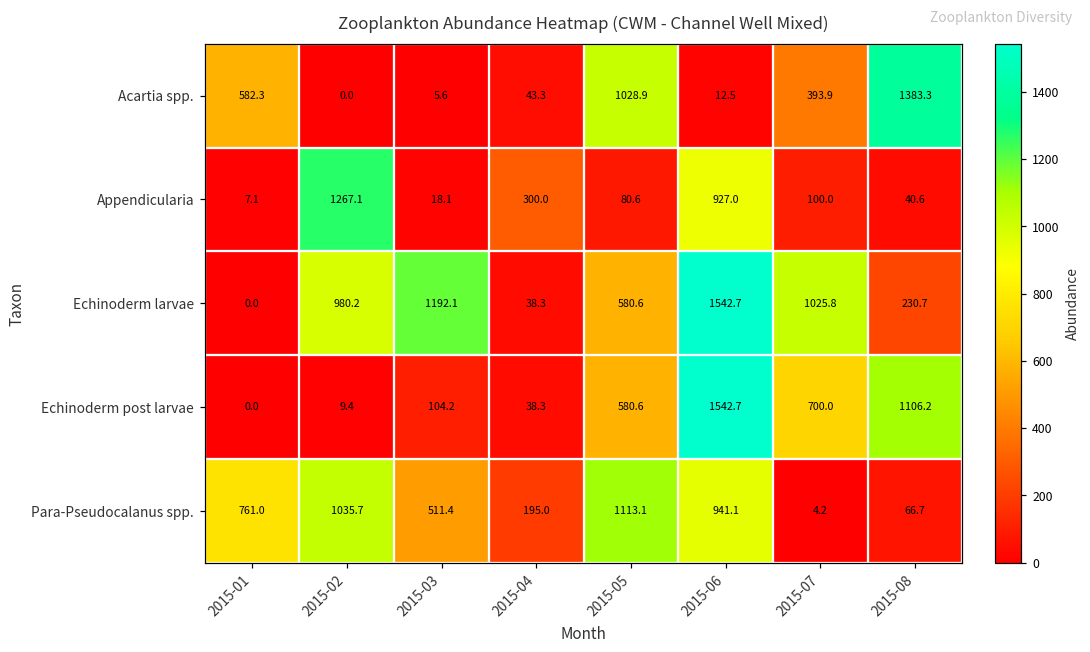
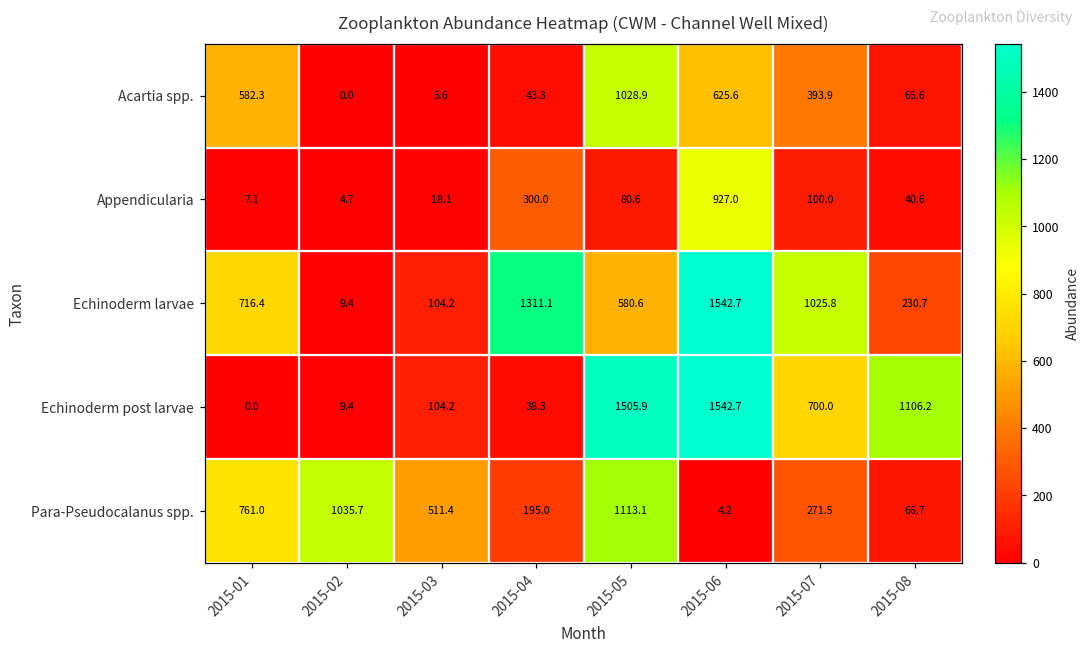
Acartia spp., 2015-06: 12.5 -> 625.6
Acartia spp., 2015-08: 1383.3 -> 65.6
Appendicularia, 2015-02: 1267.1 -> 4.7
Echinoderm larvae, 2015-01: 0.0 -> 716.4
Echinoderm larvae, 2015-02: 980.2 -> 9.4
Echinoderm larvae, 2015-03: 1192.1 -> 104.2
Echinoderm larvae, 2015-04: 38.3 -> 1311.1
Echinoderm post larvae, 2015-05: 580.6 -> 1505.9
Para-Pseudocalanus spp., 2015-06: 941.1 -> 4.2
Para-Pseudocalanus spp., 2015-07: 4.2 -> 271.5
